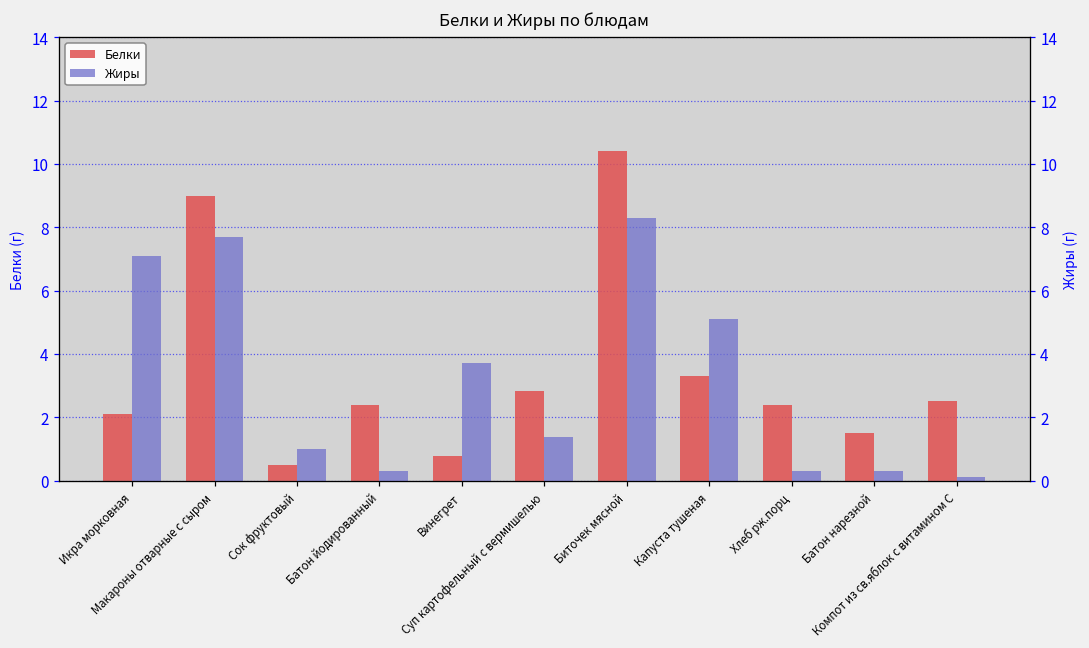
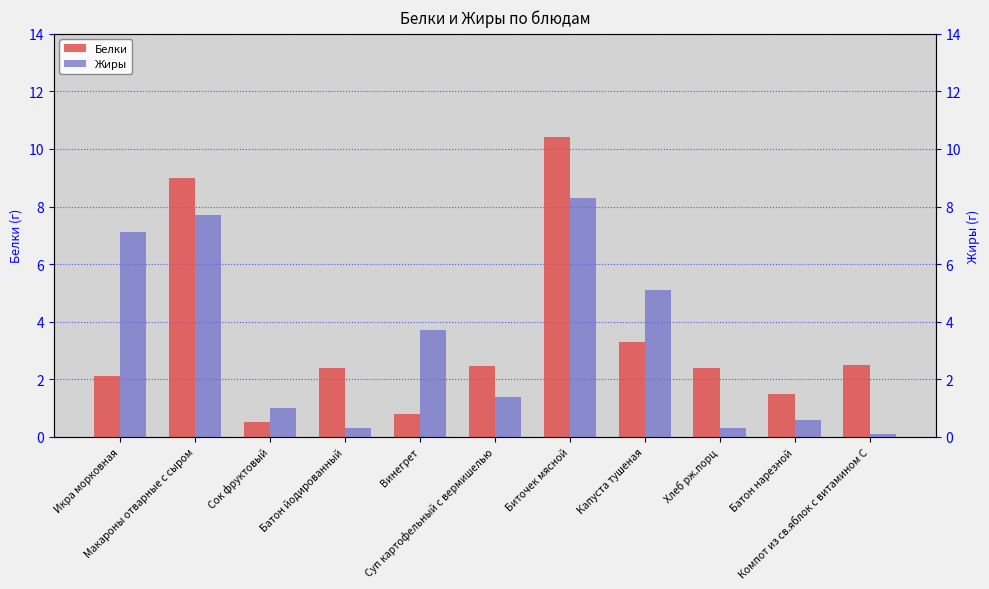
Белки, Суп картофельный с вермишелью: 2.8 -> 2.5
Жиры, Батон нарезной: 0.3 -> 0.6
